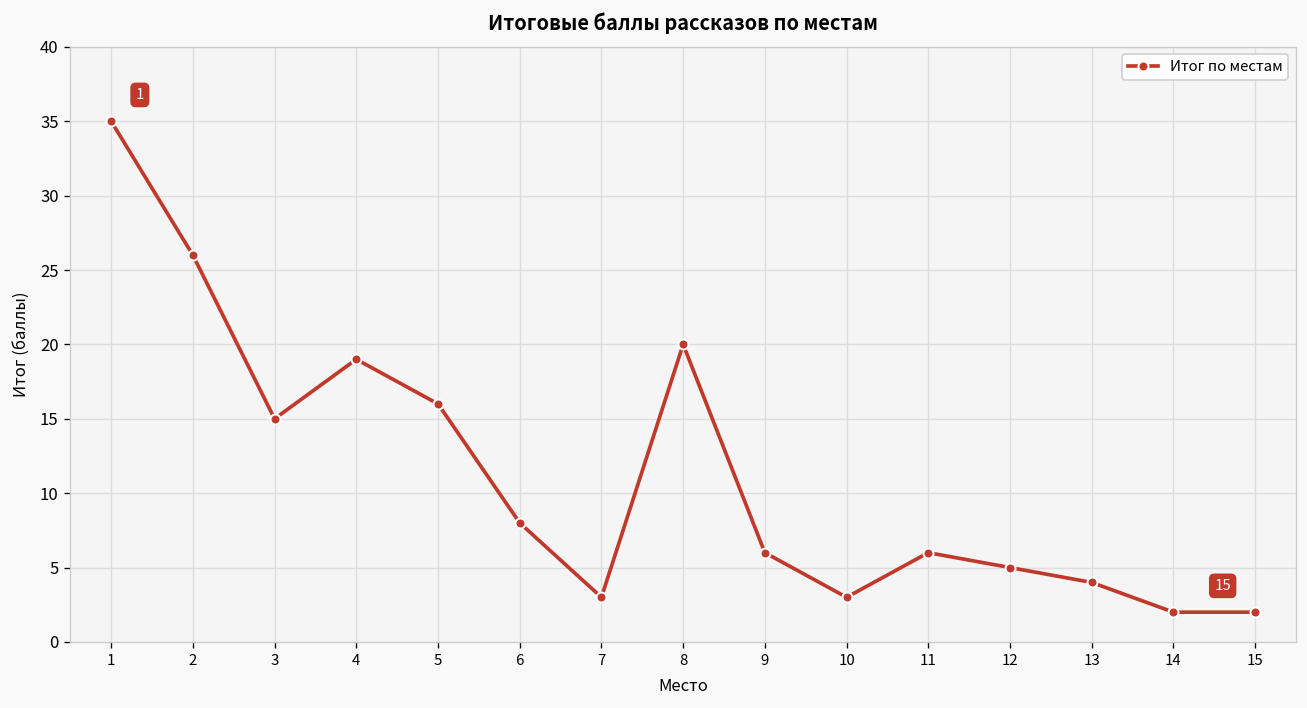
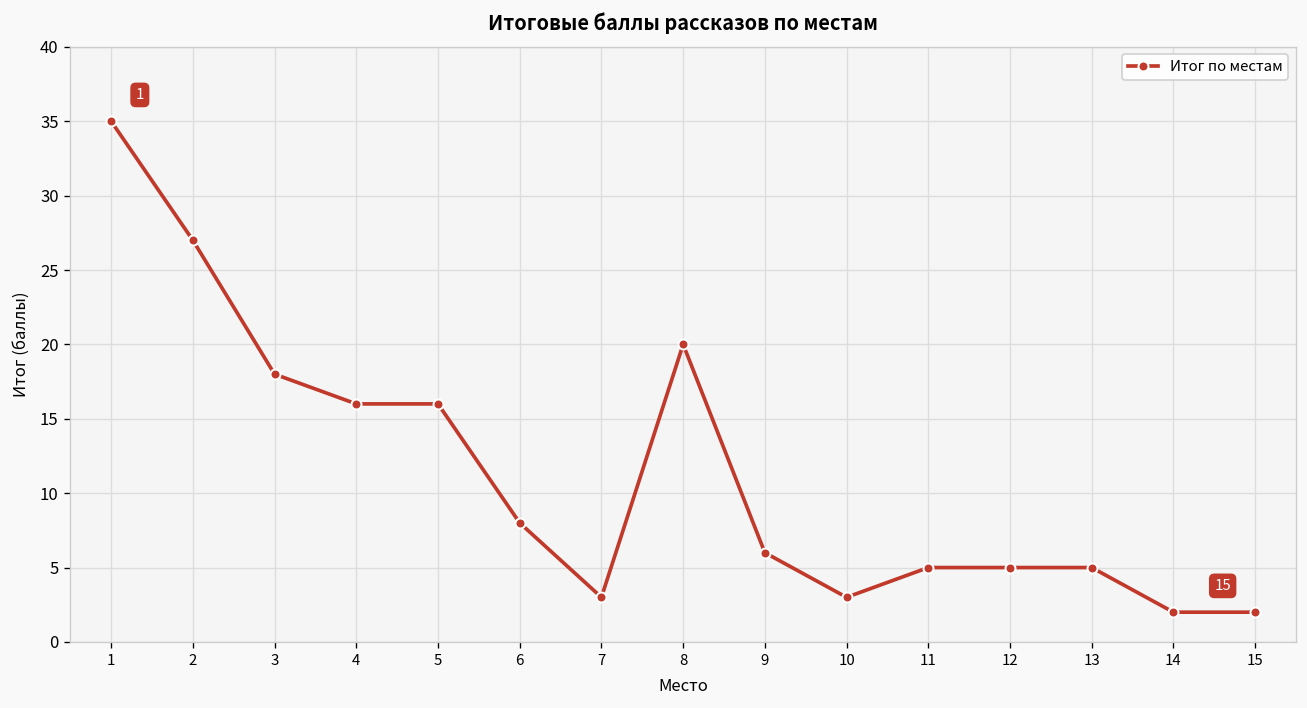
2: 26 -> 27
3: 15 -> 18
4: 19 -> 16
11: 6 -> 5
13: 4 -> 5
